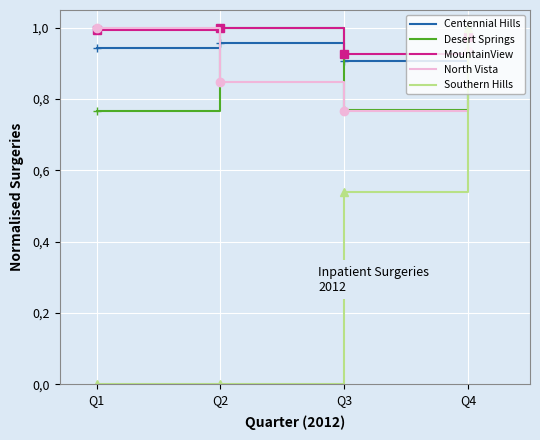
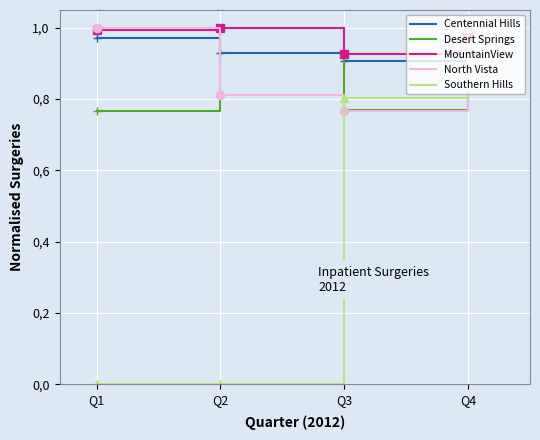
Centennial Hills, Q1: 9.4 -> 9.7
Centennial Hills, Q2: 9.6 -> 9.3
North Vista, Q2: 8.5 -> 8.1
Southern Hills, Q3: 5.4 -> 8.0
